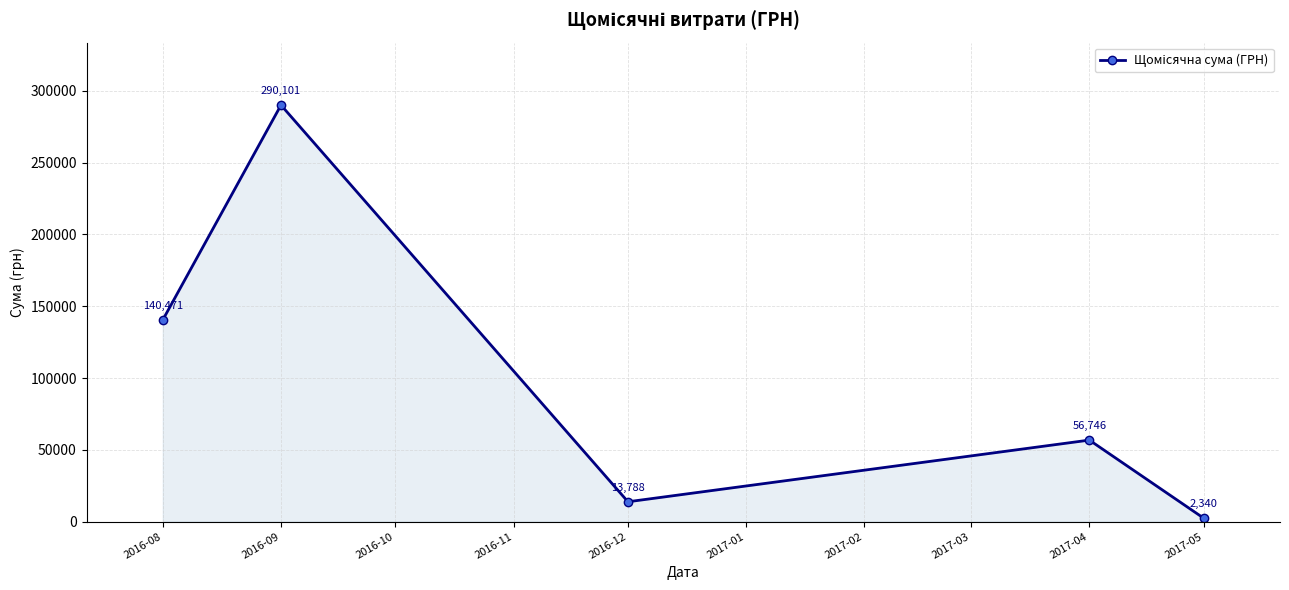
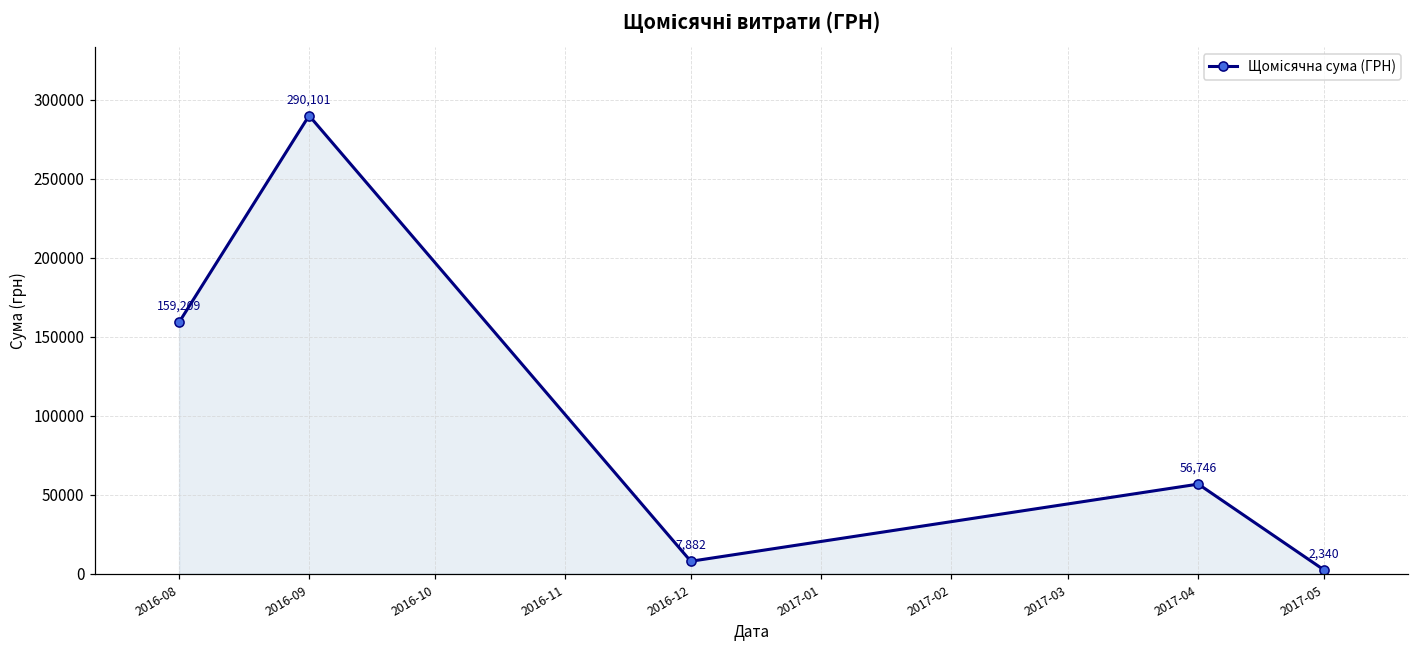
2016-08: 140,471 -> 159,209
2016-12: 13,788 -> 7,882
